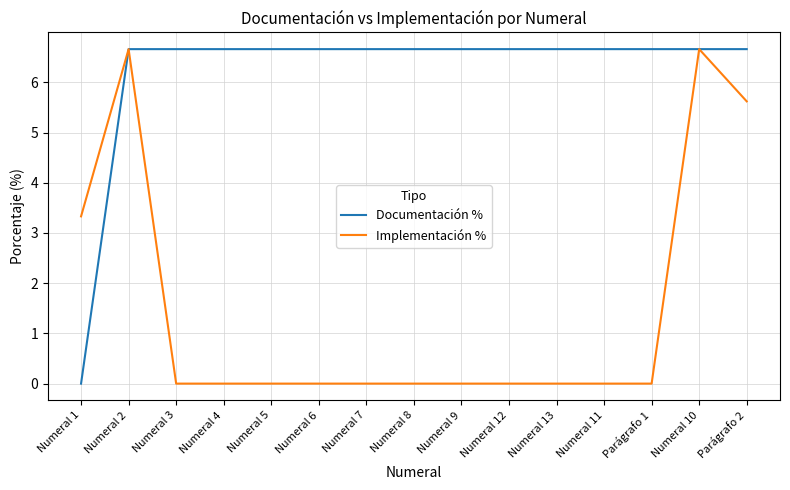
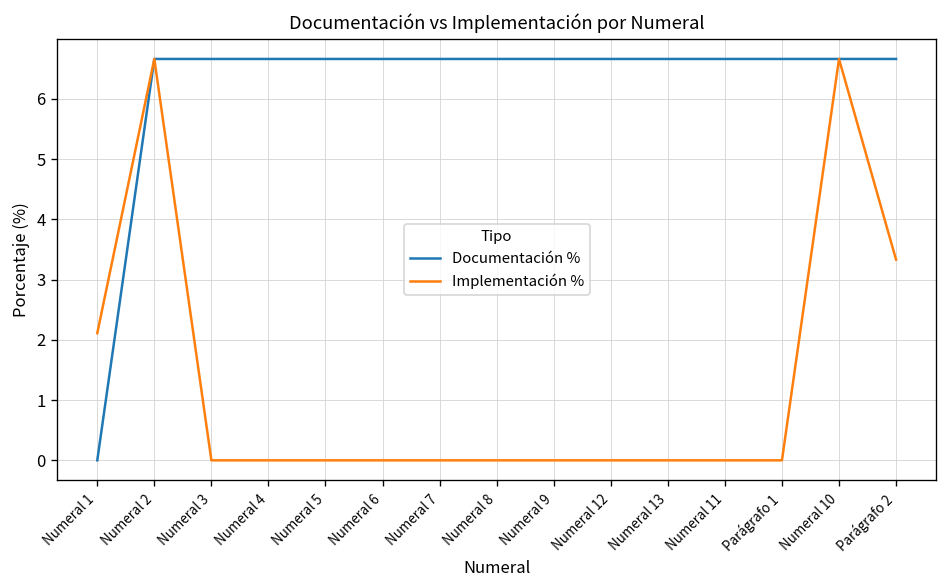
Implementación %, Numeral 1: 3.3 -> 2.1
Implementación %, Parágrafo 2: 5.6 -> 3.3
